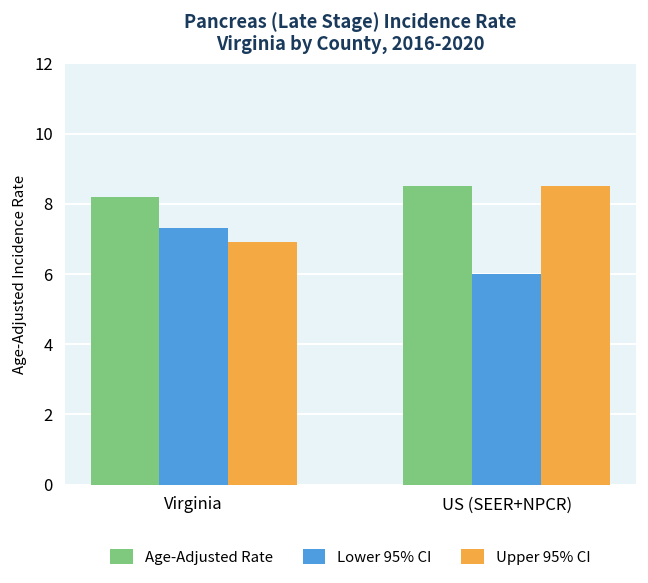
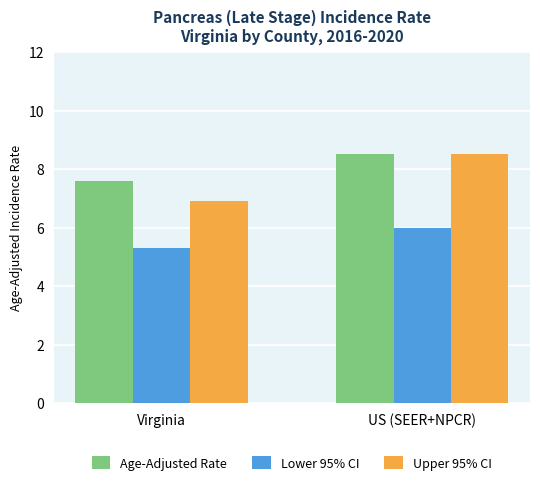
Age-Adjusted Rate, Virginia: 8.2 -> 7.6
Lower 95% CI, Virginia: 7.3 -> 5.3
